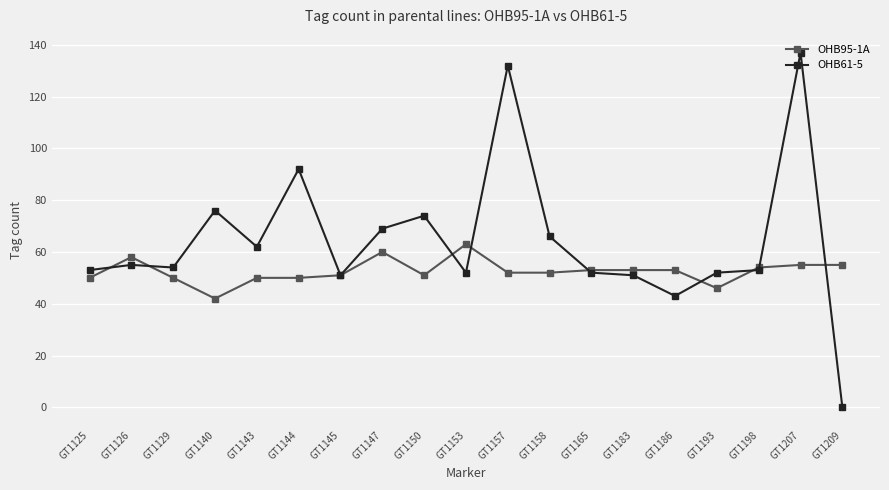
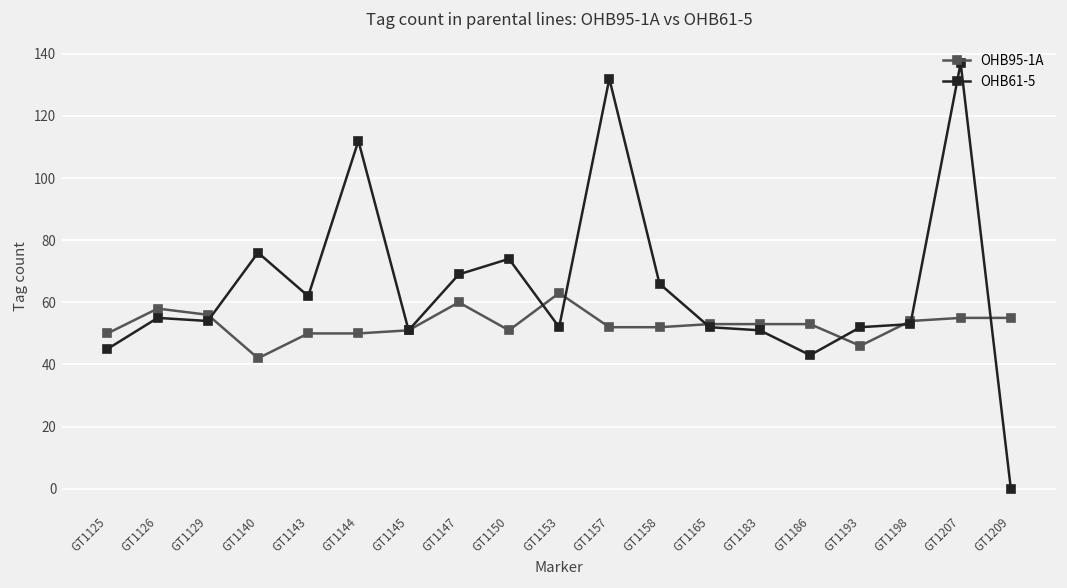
OHB61-5, GT1125: 53 -> 45
OHB95-1A, GT1129: 50 -> 56
OHB61-5, GT1144: 92 -> 112
